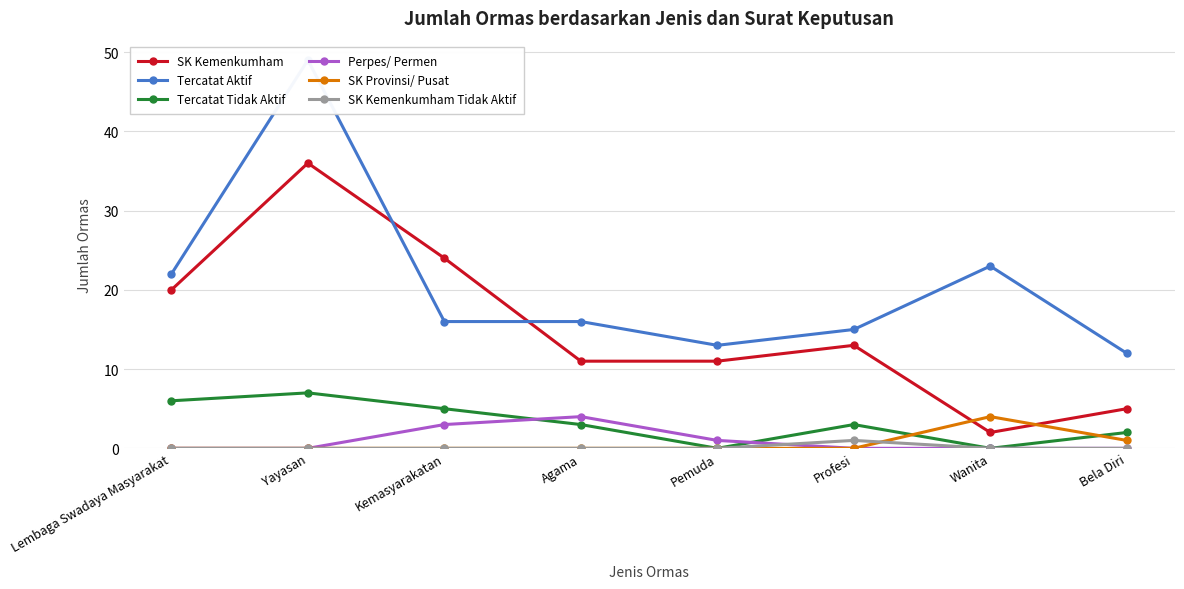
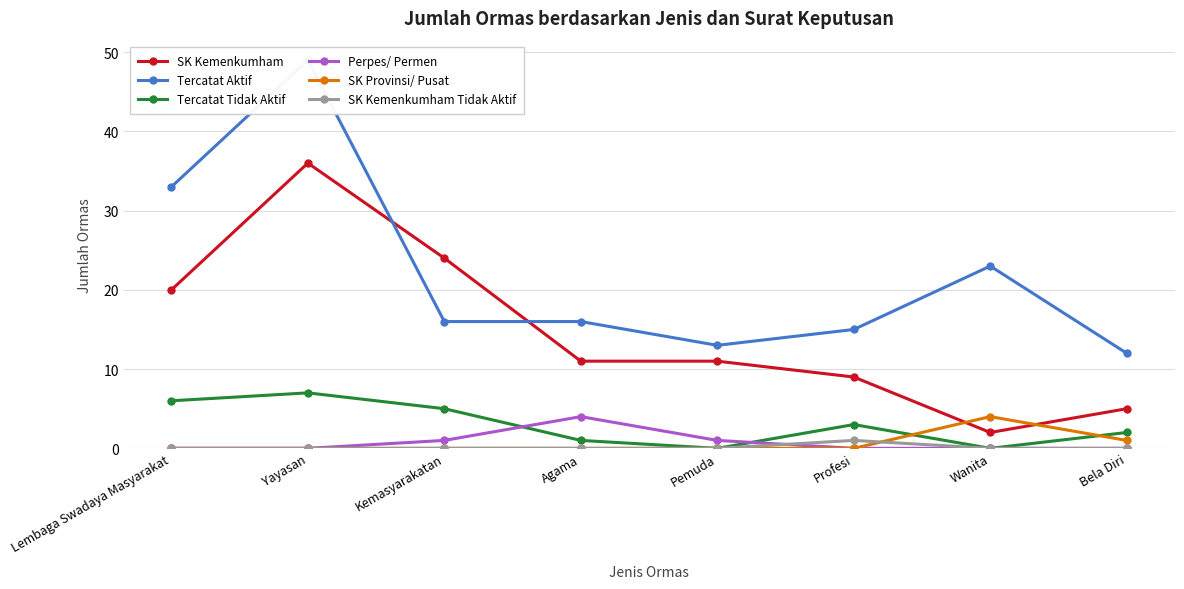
Tercatat Aktif, Lembaga Swadaya Masyarakat: 22 -> 33
Perpes/ Permen, Kemasyarakatan: 3 -> 1
Tercatat Tidak Aktif, Agama: 3 -> 1
SK Kemenkumham, Profesi: 13 -> 9
